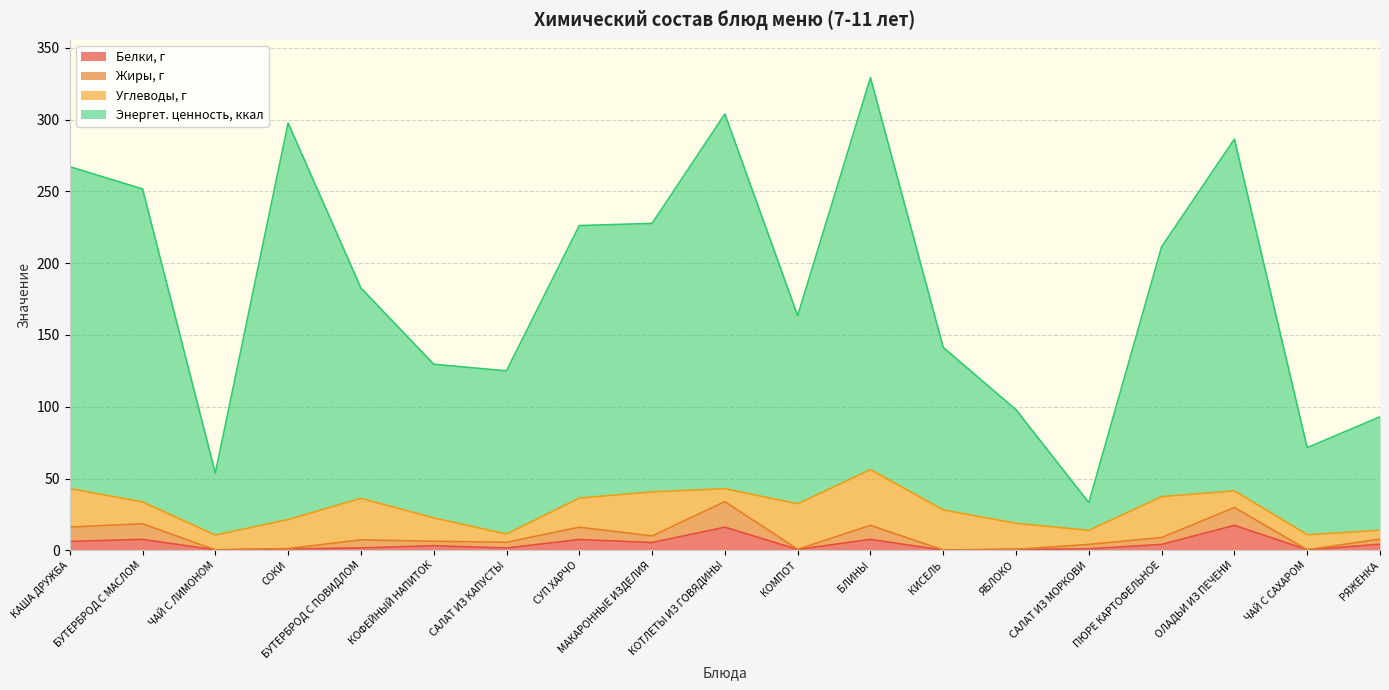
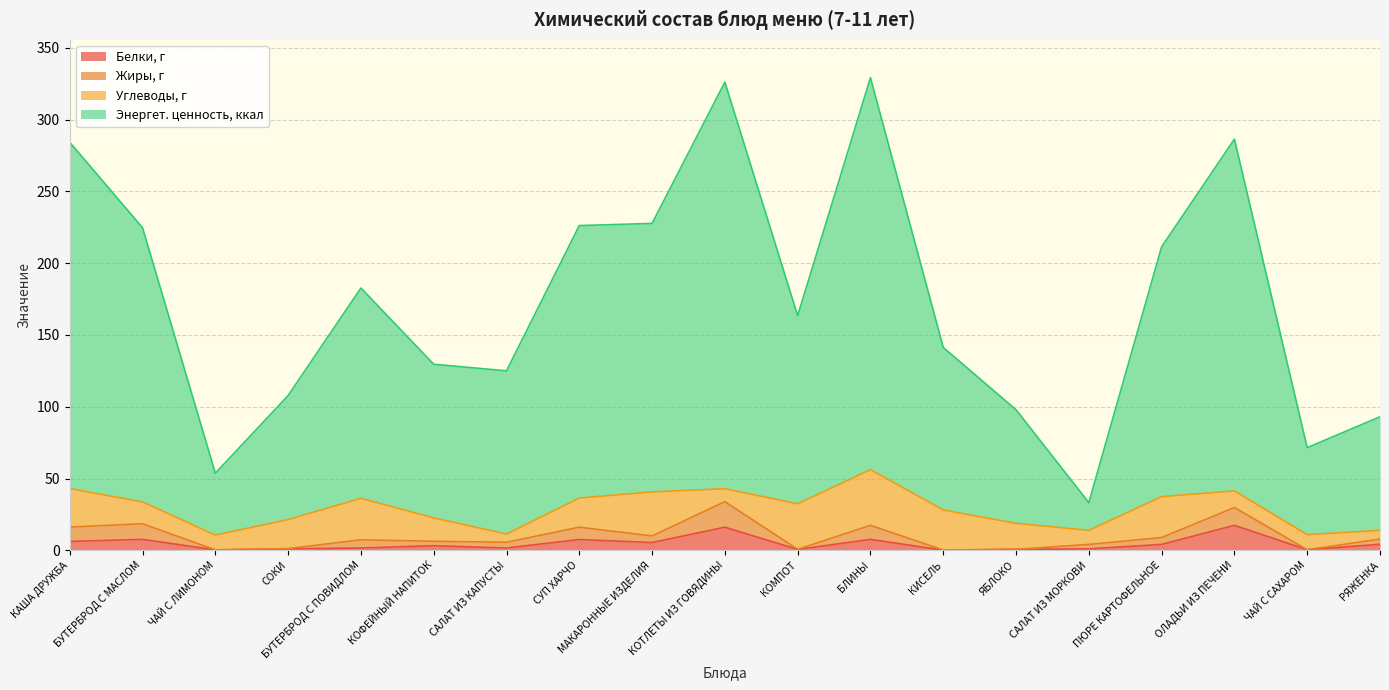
Энергет. ценность, ккал, КАША ДРУЖБА: 224 -> 241
Энергет. ценность, ккал, БУТЕРБРОД С МАСЛОМ: 218 -> 191
Энергет. ценность, ккал, СОКИ: 276 -> 86
Энергет. ценность, ккал, КОТЛЕТЫ ИЗ ГОВЯДИНЫ: 261 -> 283
